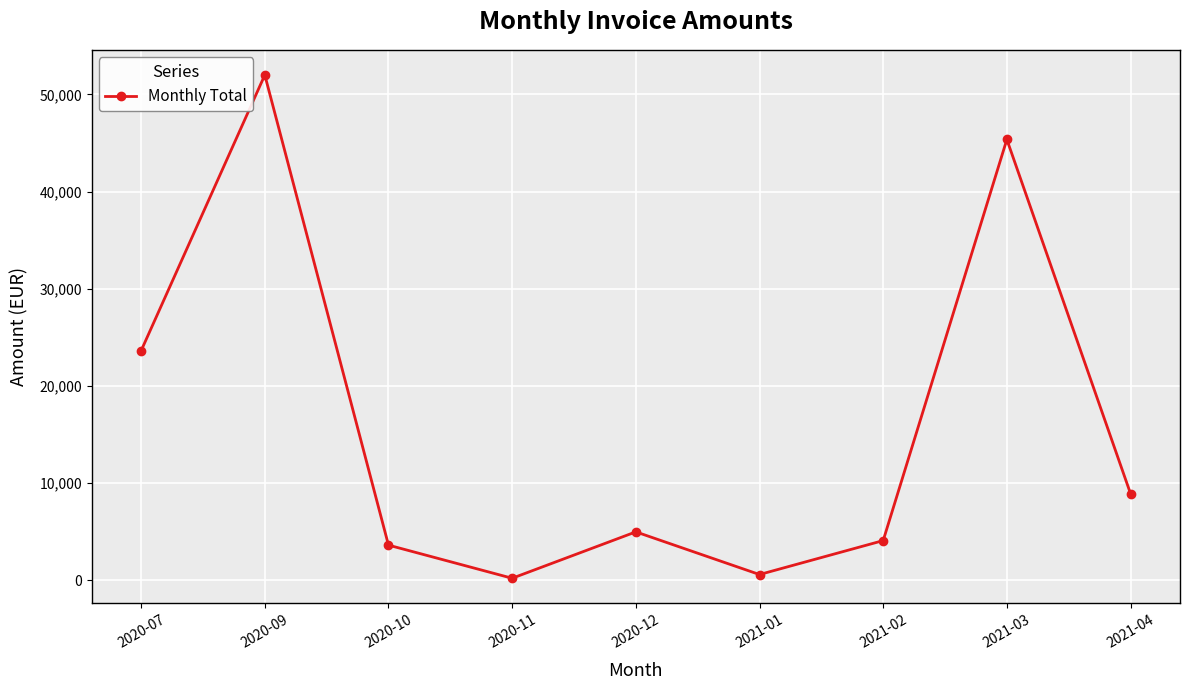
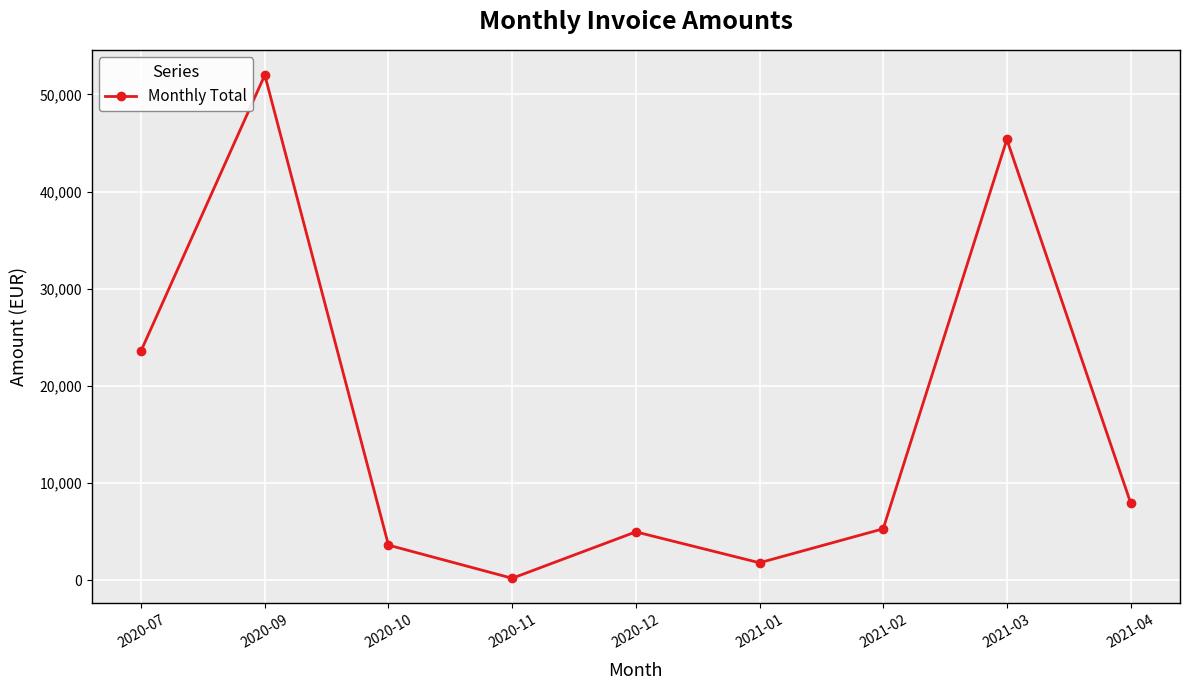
2021-01: 1,000 -> 2,000
2021-02: 4,000 -> 5,000
2021-04: 9,000 -> 8,000
